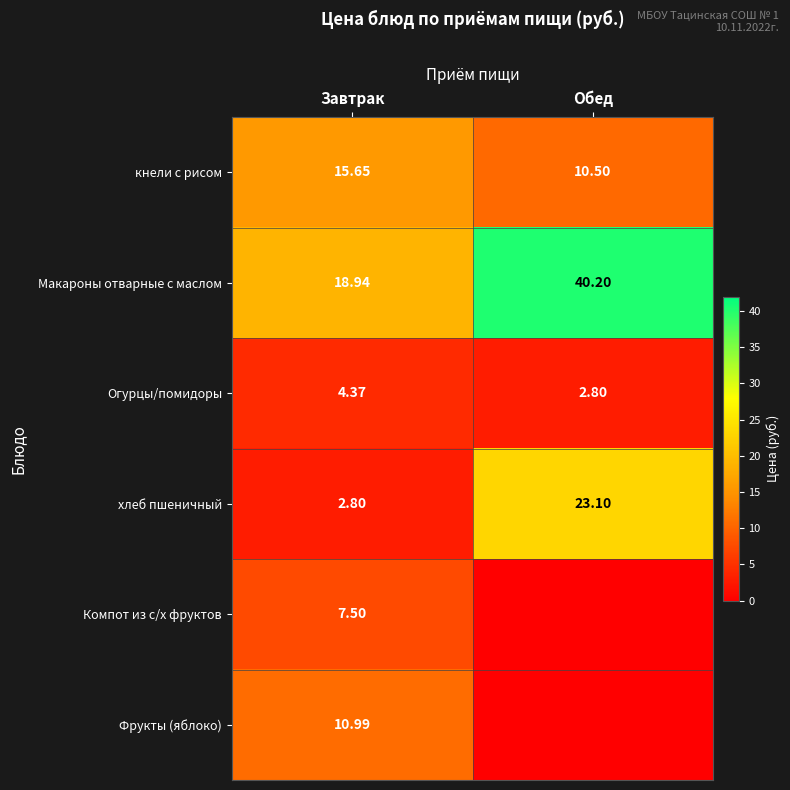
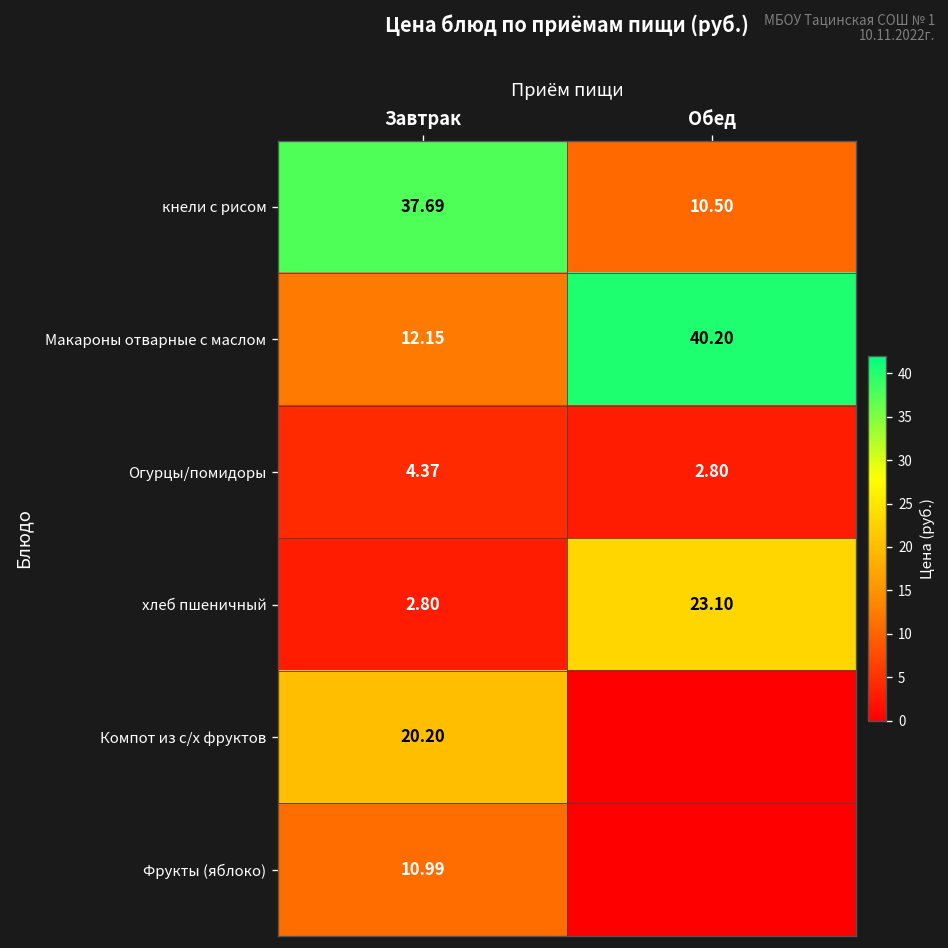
кнели с рисом, Завтрак: 15.65 -> 37.69
Макароны отварные с маслом, Завтрак: 18.94 -> 12.15
Компот из с/х фруктов, Завтрак: 7.50 -> 20.20
